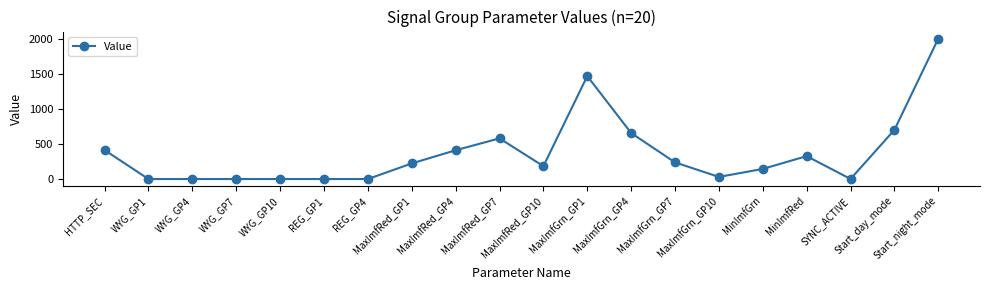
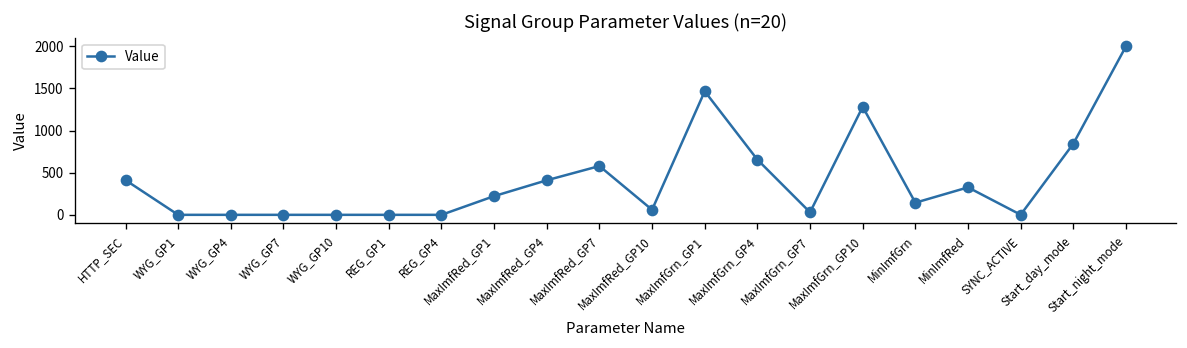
MaxImfRed_GP10: 200 -> 100
MaxImfGrn_GP7: 200 -> 0
MaxImfGrn_GP10: 0 -> 1300
Start_day_mode: 700 -> 800
